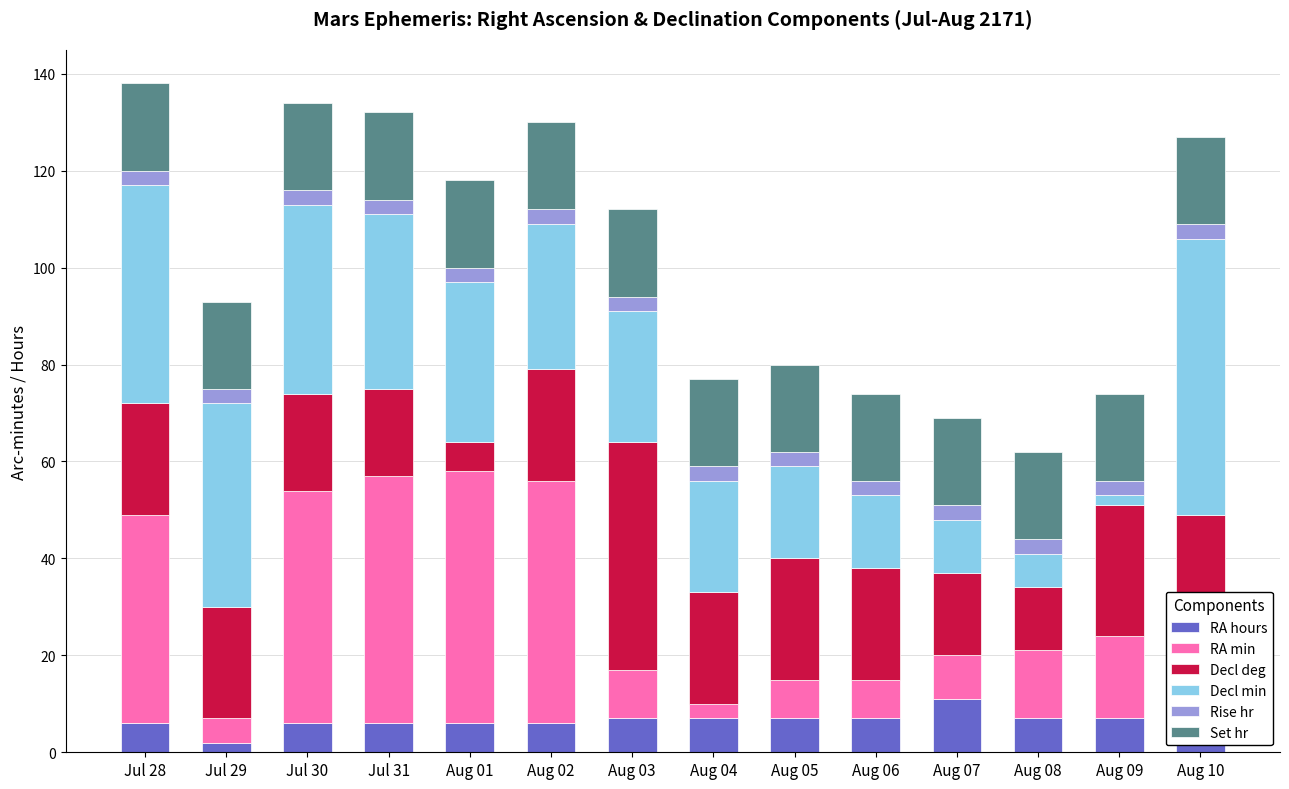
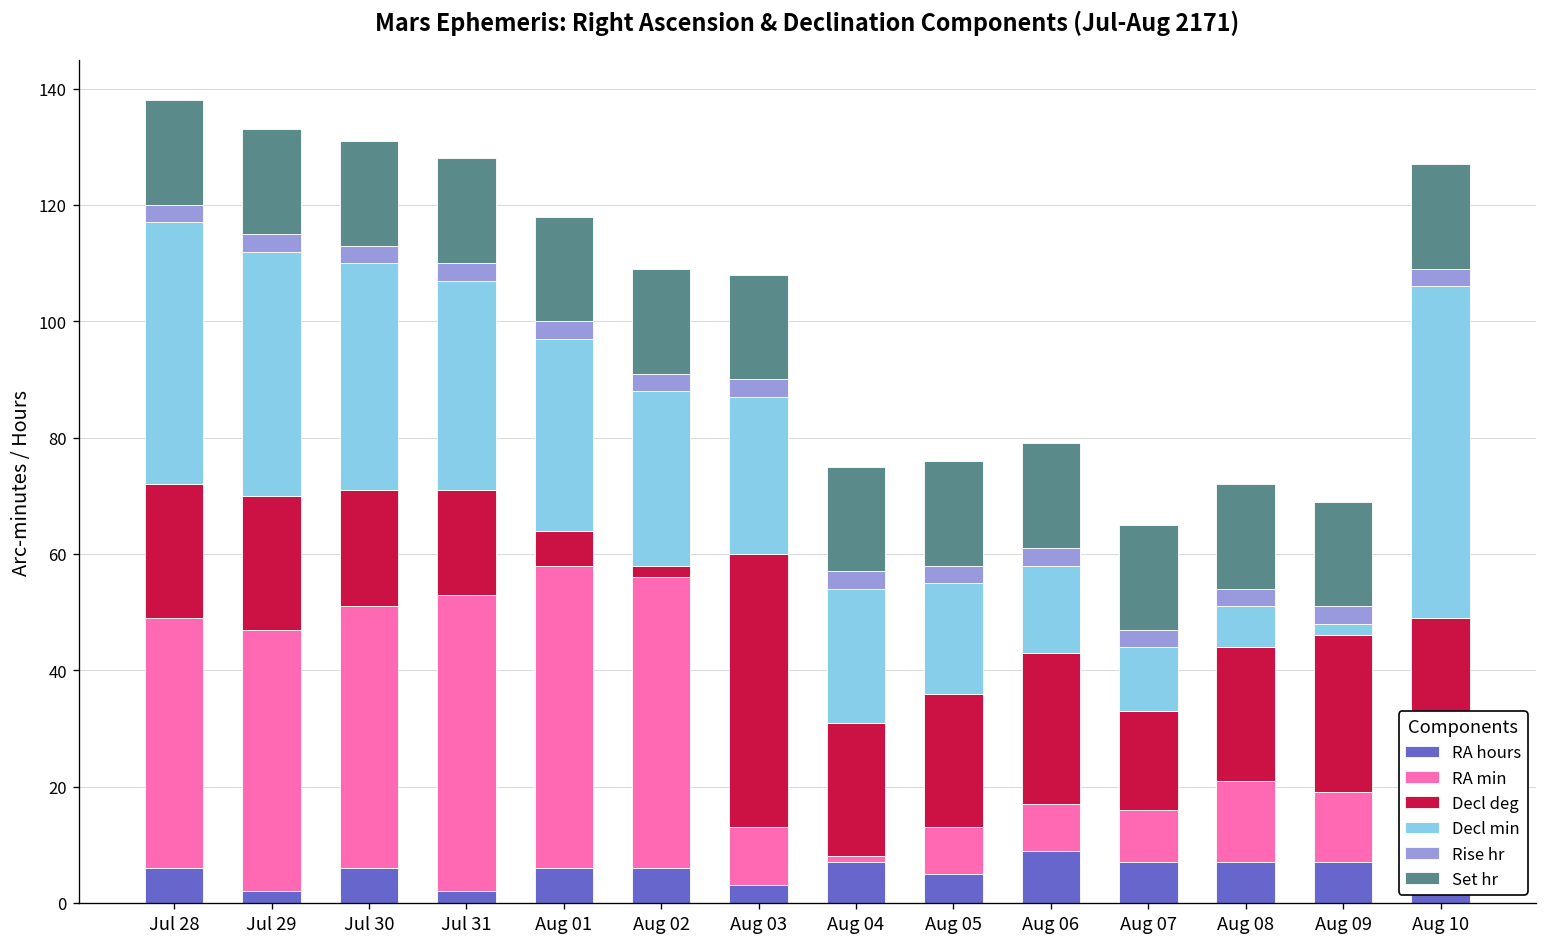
RA min, Jul 29: 5 -> 45
RA min, Jul 30: 48 -> 45
RA hours, Jul 31: 6 -> 2
Decl deg, Aug 02: 23 -> 2
RA hours, Aug 03: 7 -> 3
RA min, Aug 04: 3 -> 1
RA hours, Aug 05: 7 -> 5
Decl deg, Aug 05: 25 -> 23
RA hours, Aug 06: 7 -> 9
Decl deg, Aug 06: 23 -> 26
RA hours, Aug 07: 11 -> 7
Decl deg, Aug 08: 13 -> 23
RA min, Aug 09: 17 -> 12
